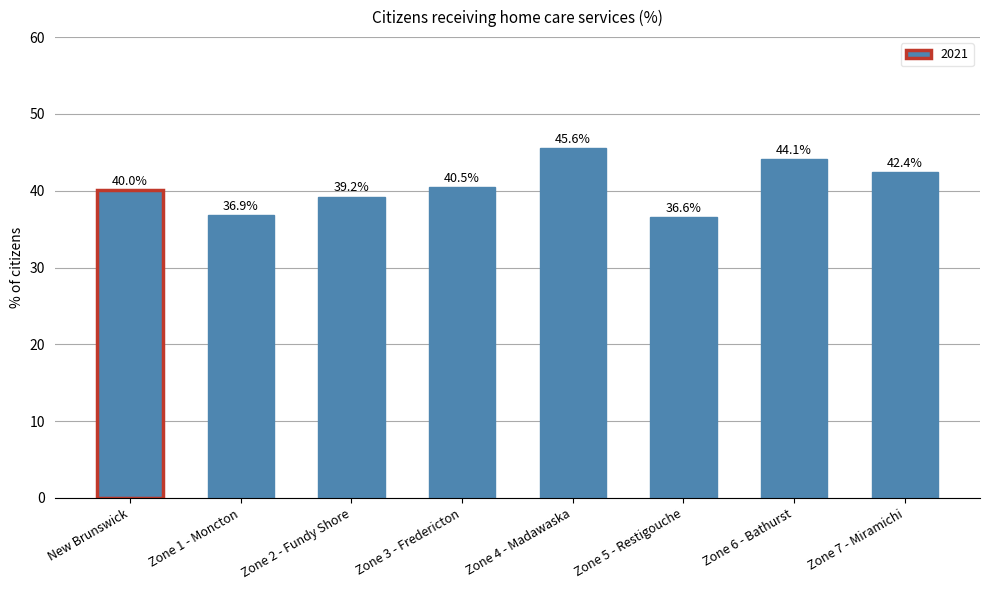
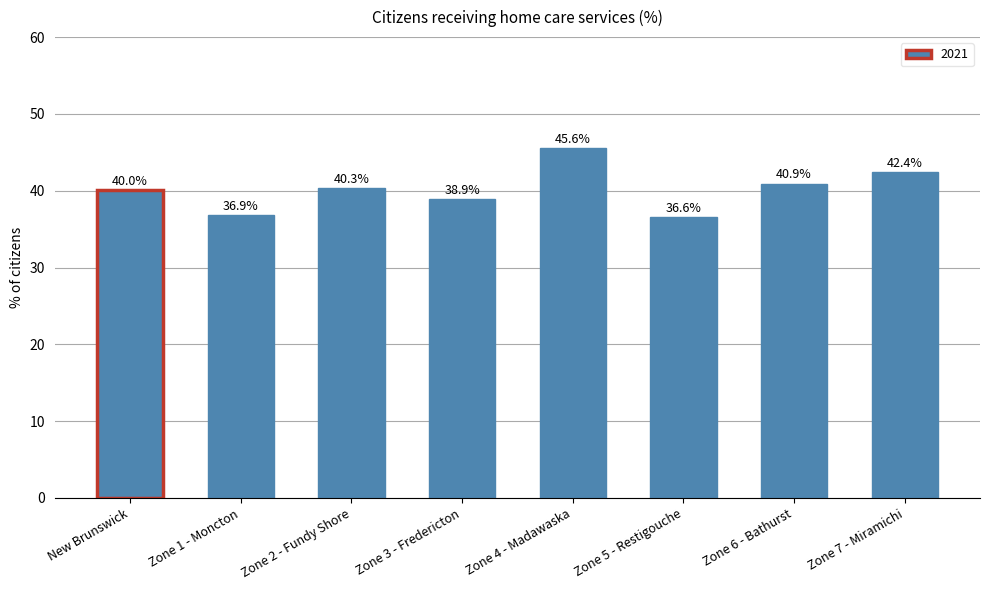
Zone 2 - Fundy Shore: 39.2% -> 40.3%
Zone 3 - Fredericton: 40.5% -> 38.9%
Zone 6 - Bathurst: 44.1% -> 40.9%
